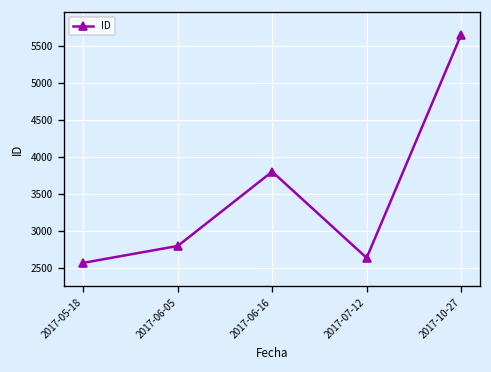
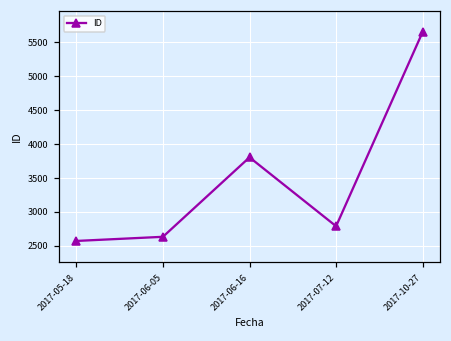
2017-06-05: 2800 -> 2600
2017-07-12: 2600 -> 2800
